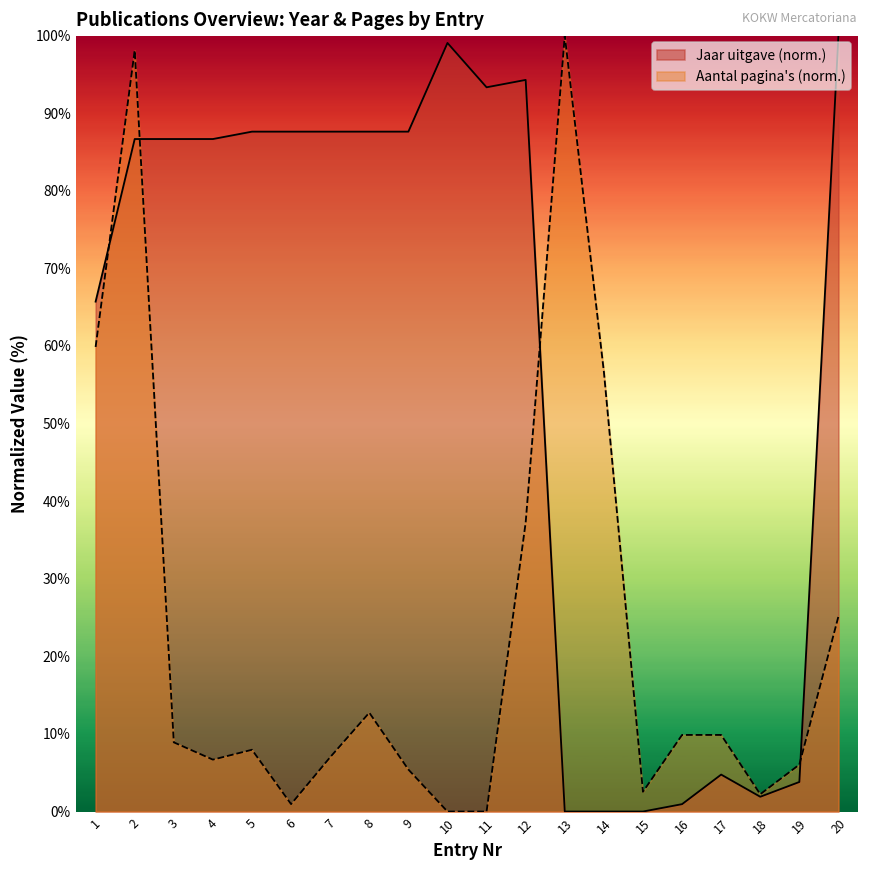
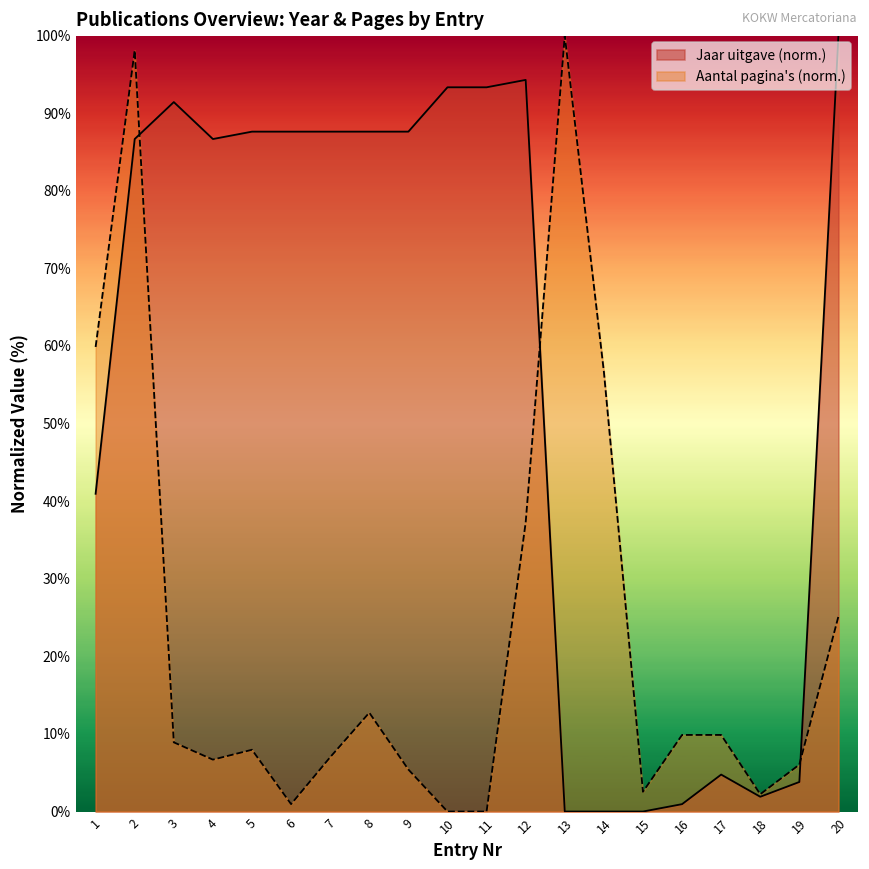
Jaar uitgave (norm.), 1: 66% -> 41%
Jaar uitgave (norm.), 3: 87% -> 91%
Jaar uitgave (norm.), 10: 99% -> 93%
